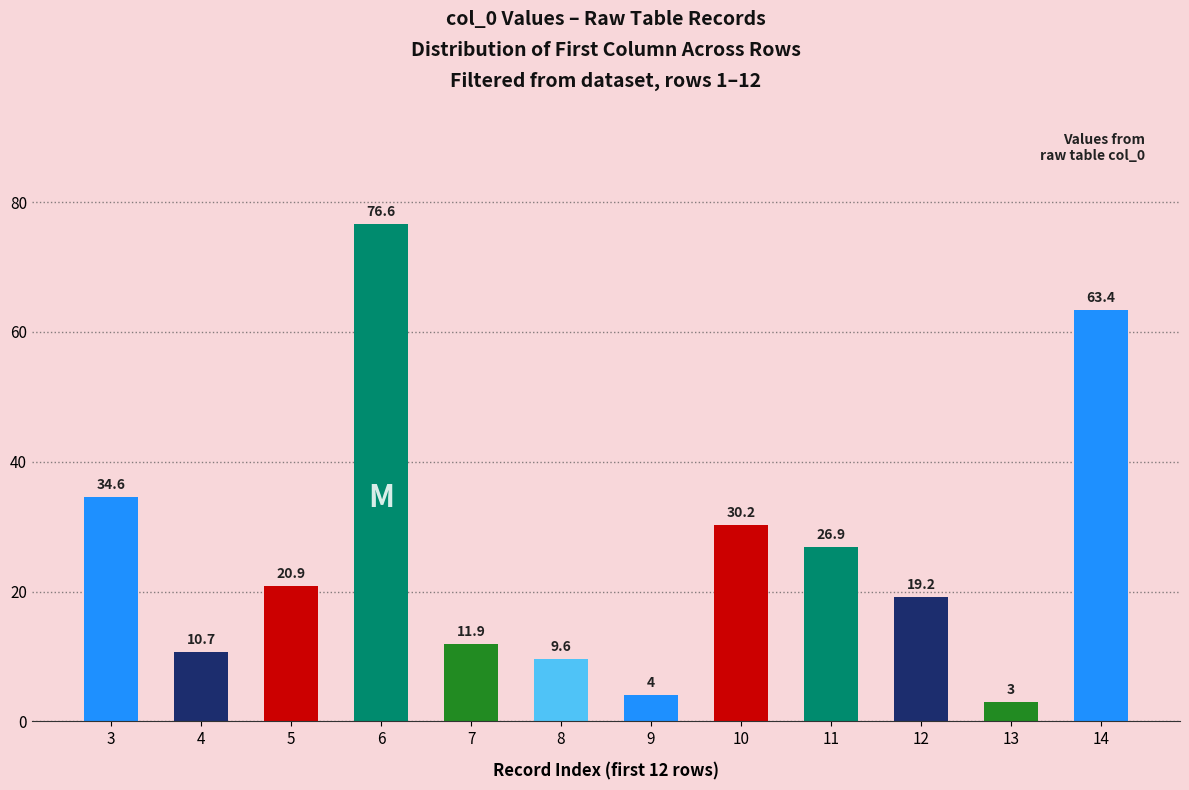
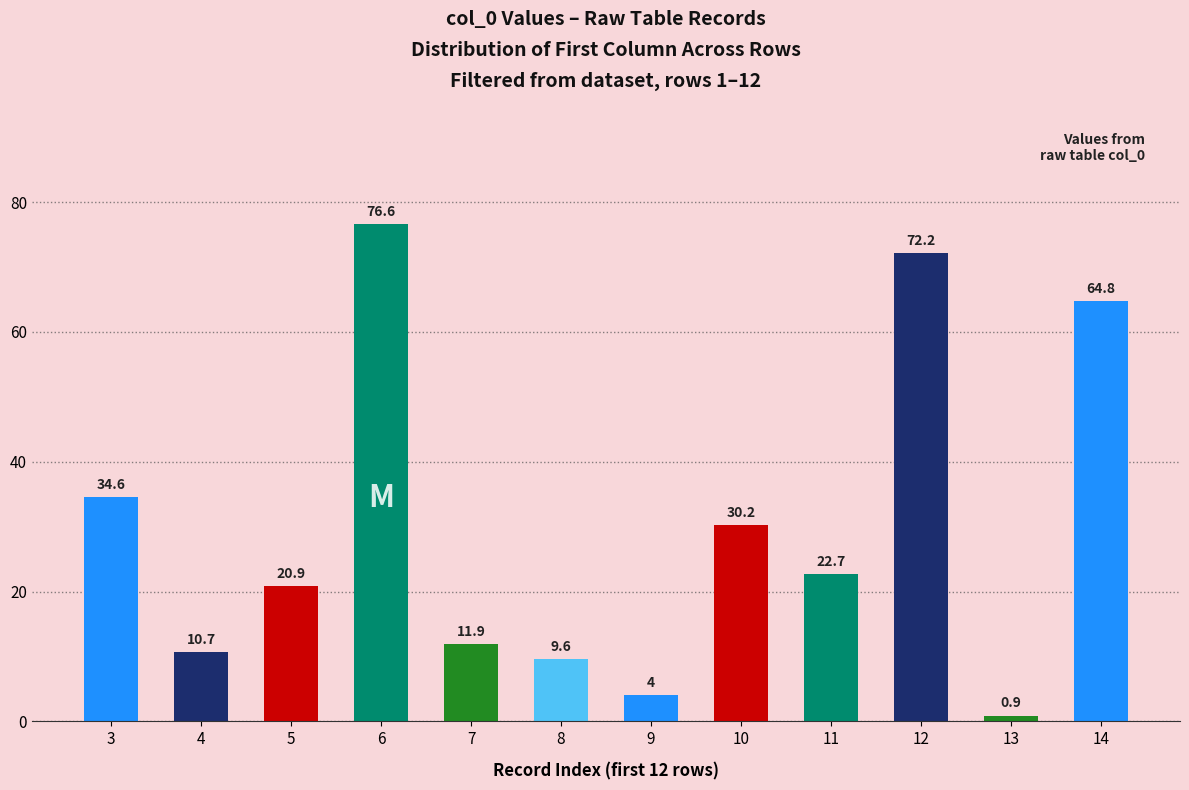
11: 26.9 -> 22.7
12: 19.2 -> 72.2
13: 3 -> 0.9
14: 63.4 -> 64.8
